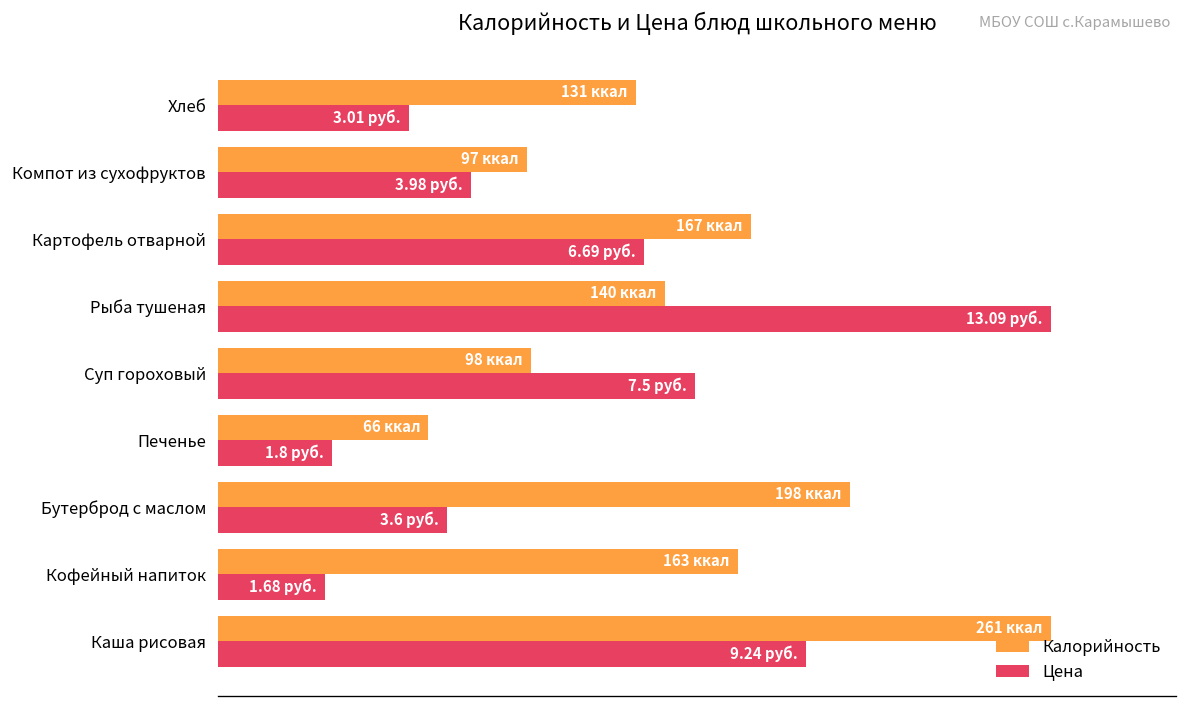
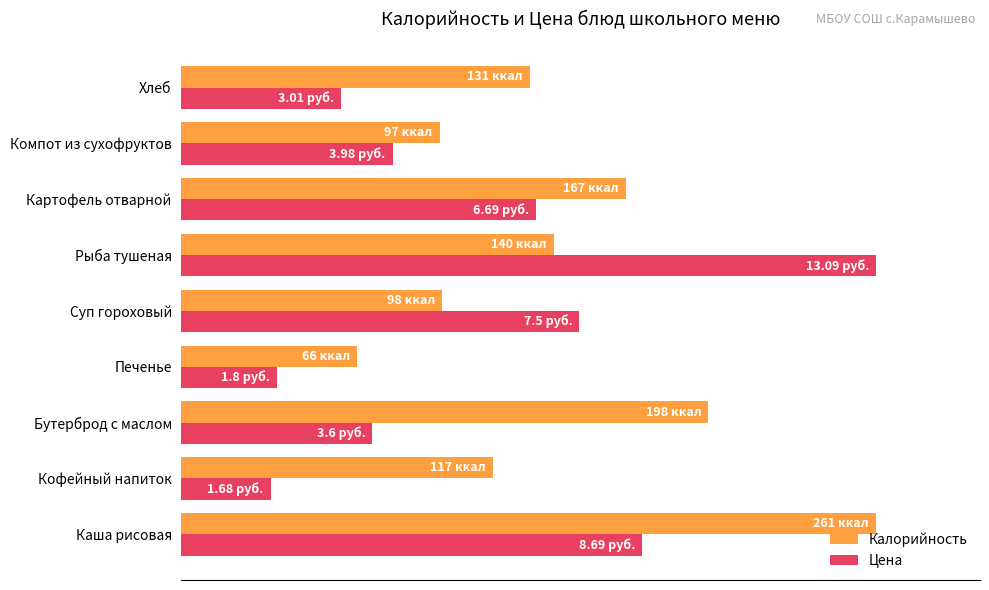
Калорийность, Кофейный напиток: 163 -> 117
Цена, Каша рисовая: 9.24 -> 8.69
